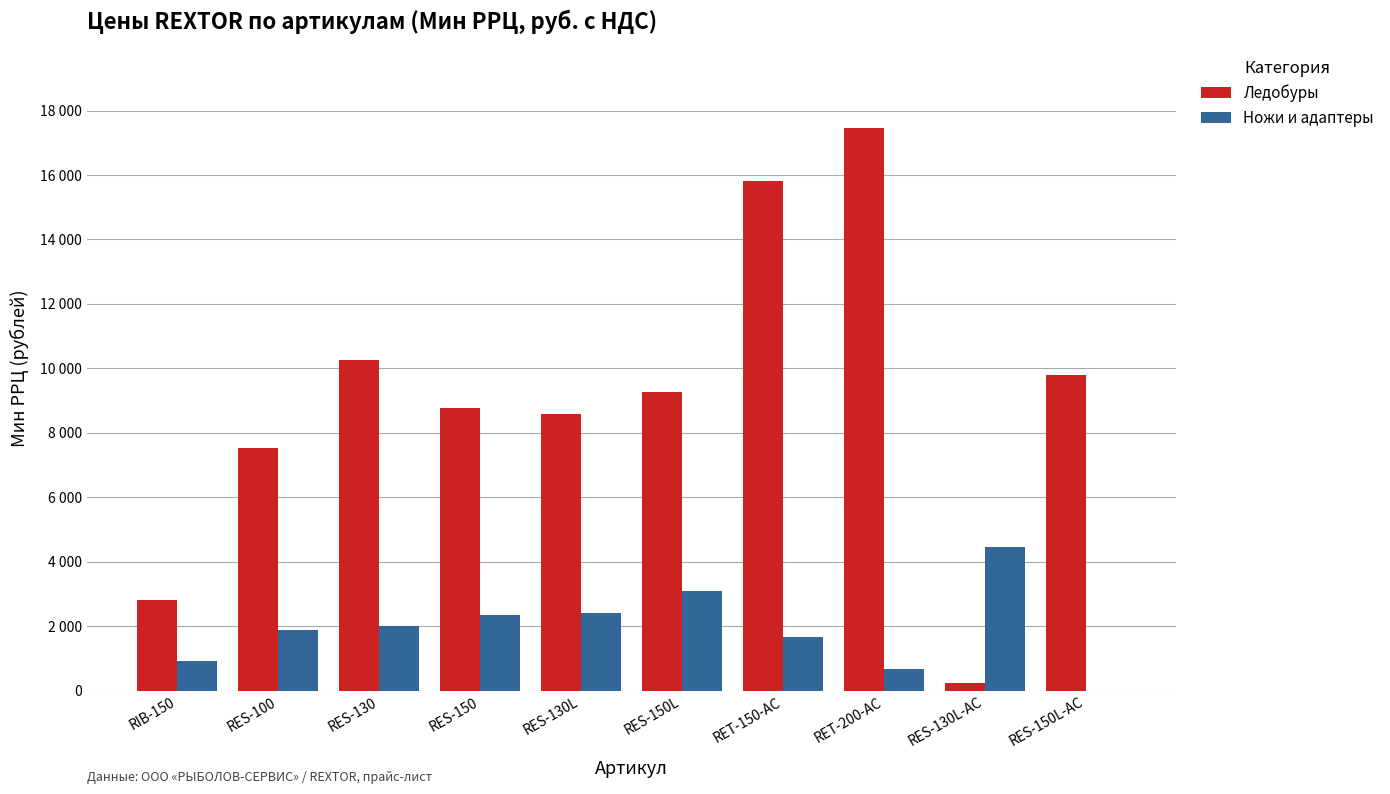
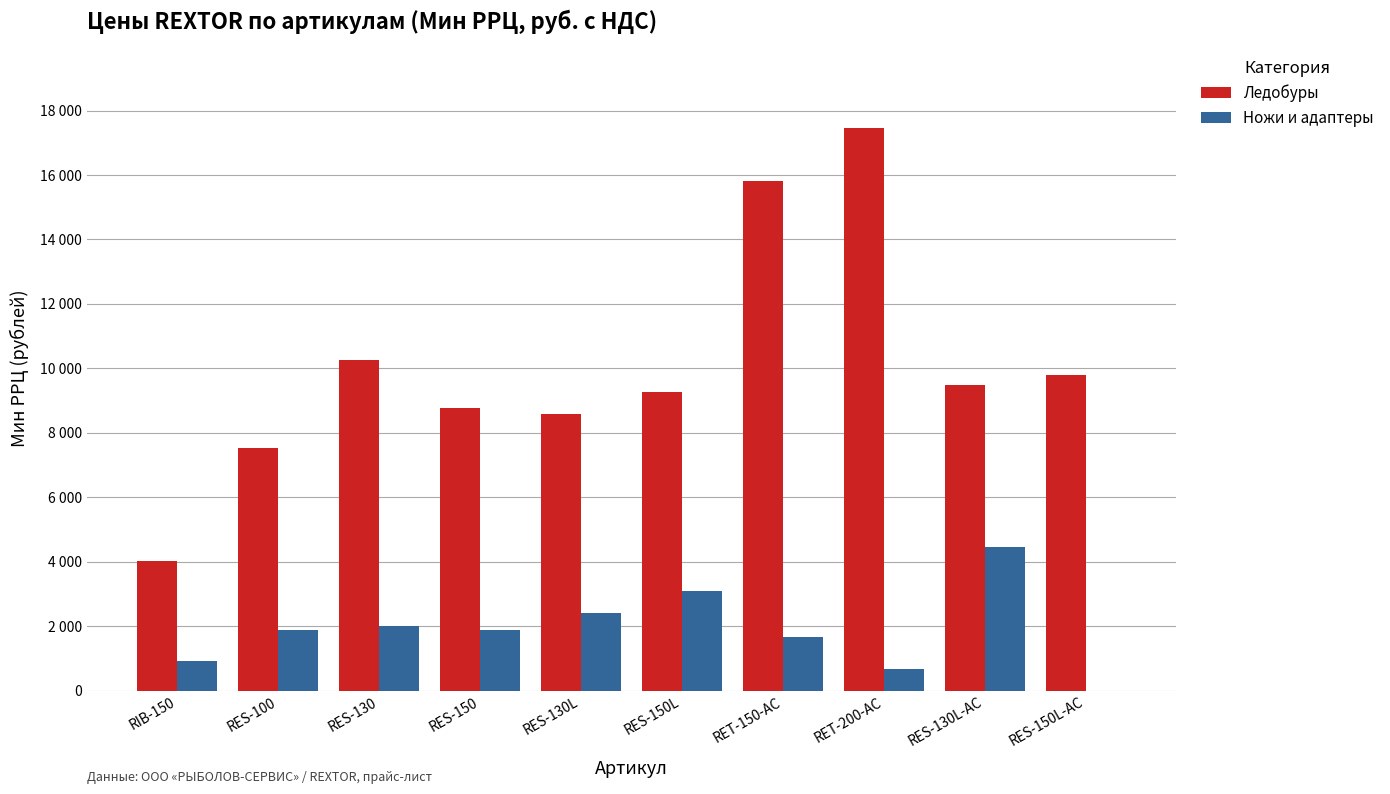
Ледобуры, RIB-150: 2800 -> 4000
Ножи и адаптеры, RES-150: 2400 -> 1900
Ледобуры, RES-130L-AC: 200 -> 9500
